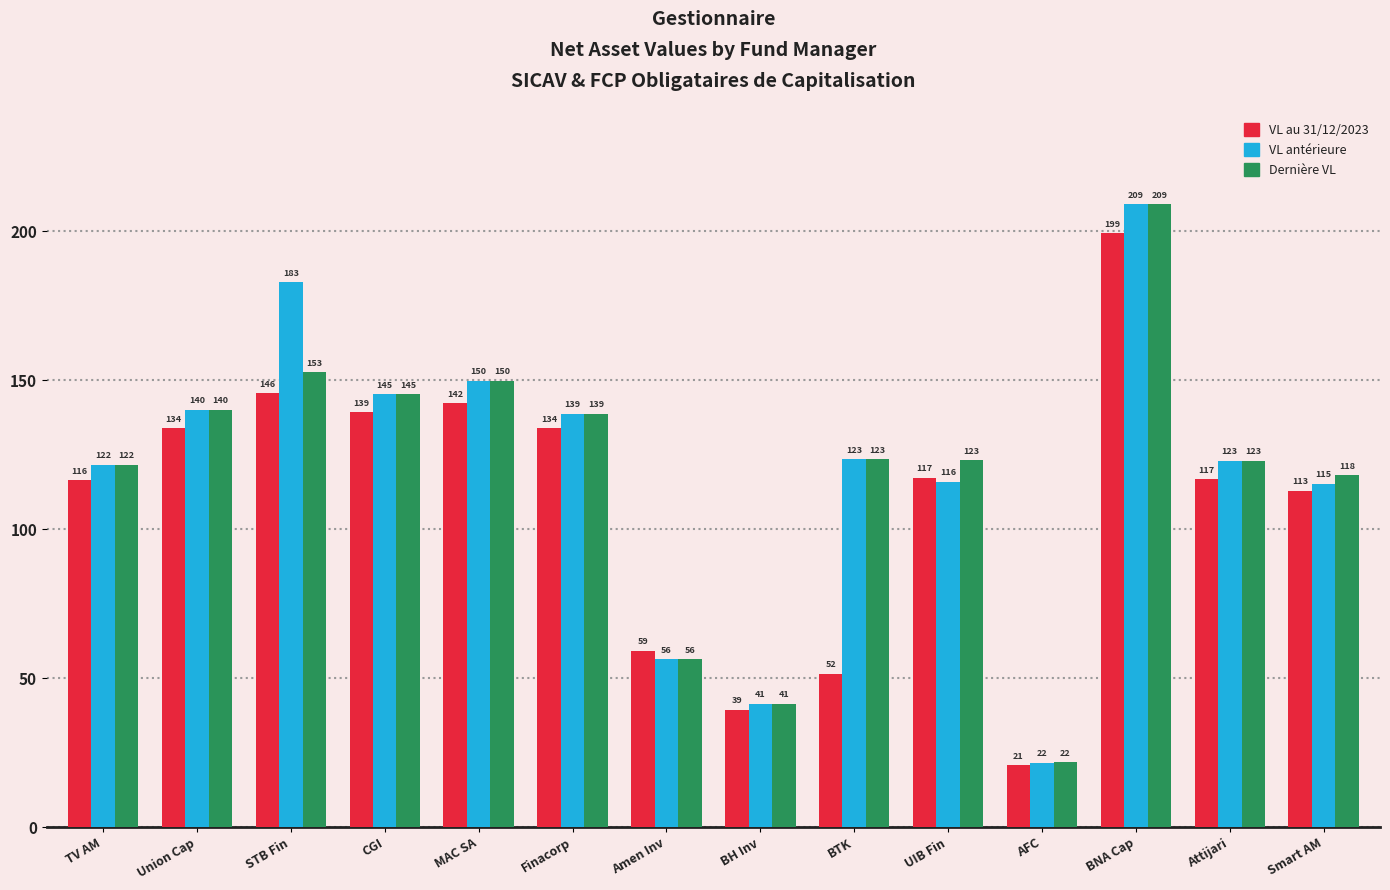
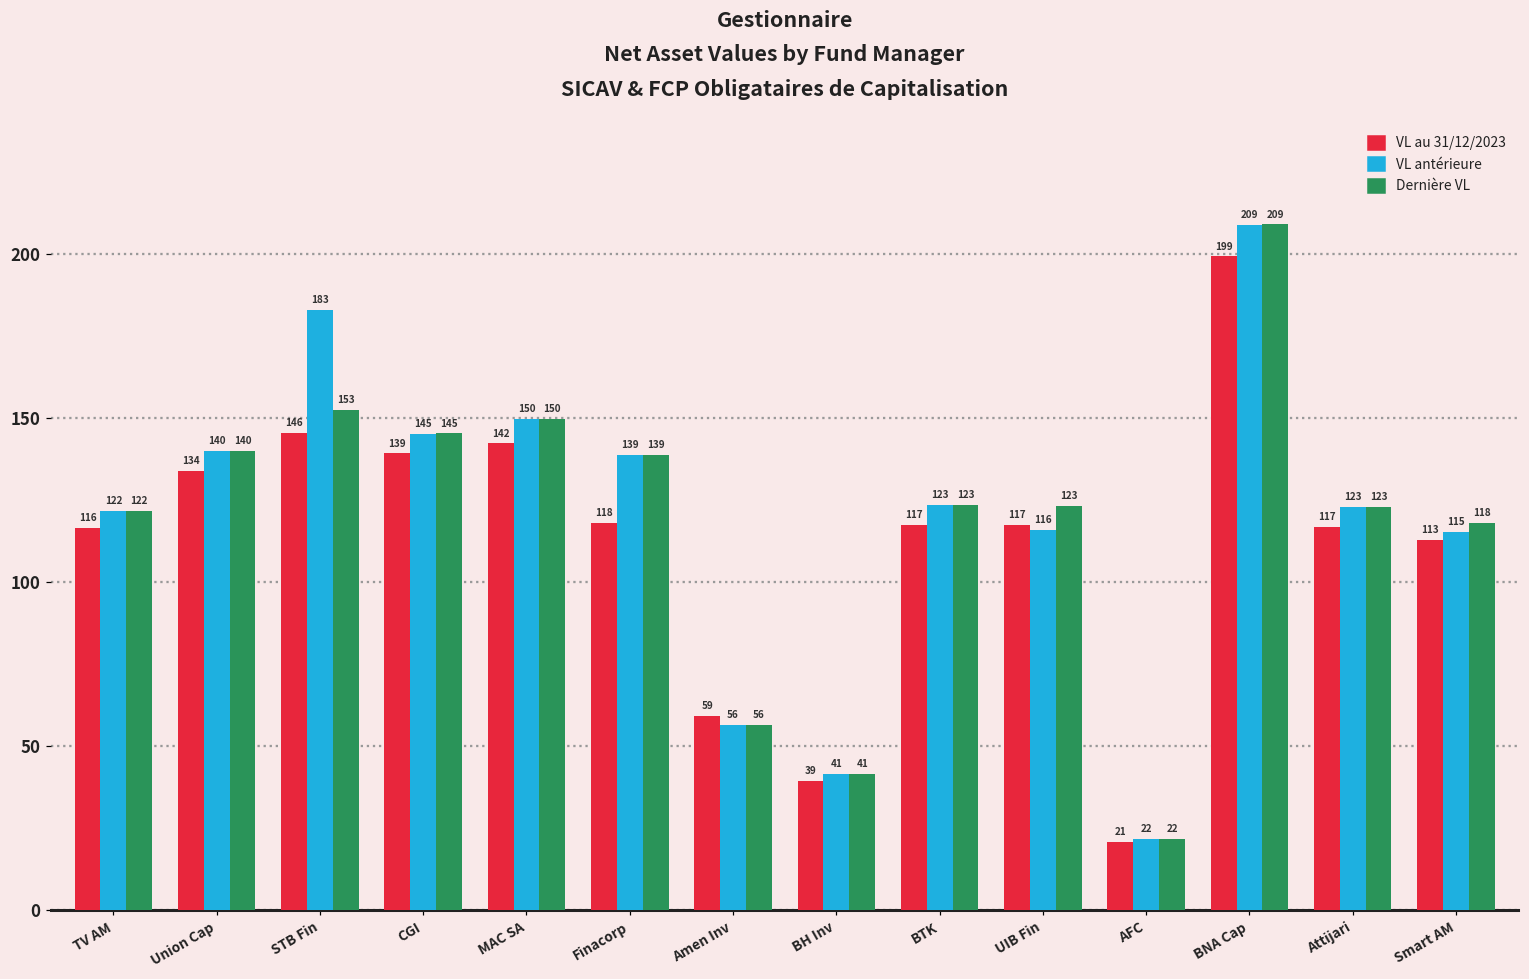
VL au 31/12/2023, Finacorp: 134 -> 118
VL au 31/12/2023, BTK: 52 -> 117
